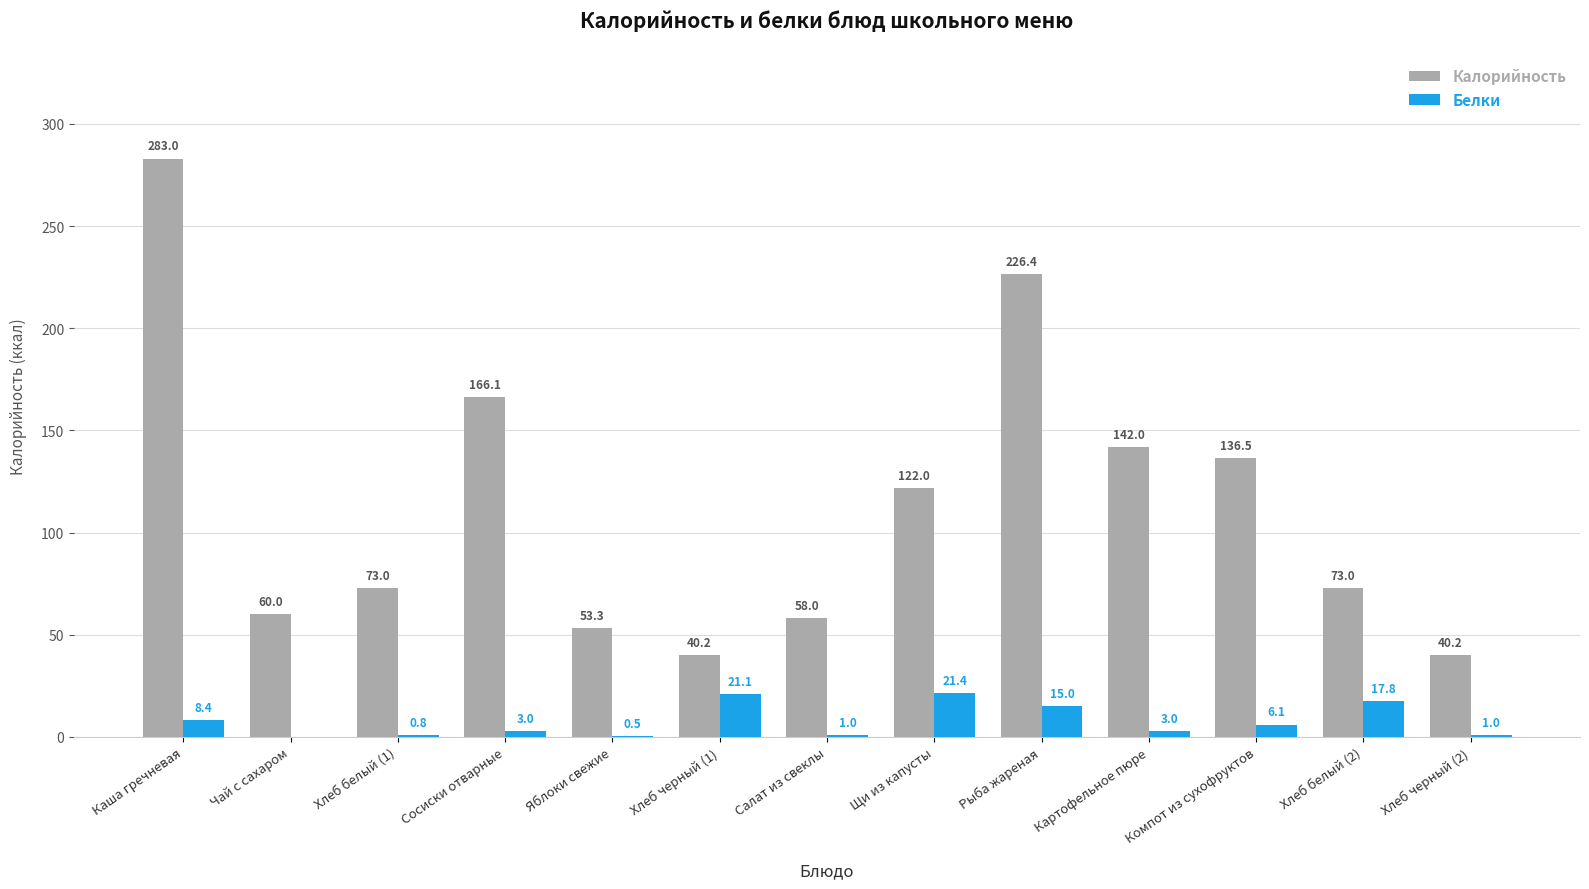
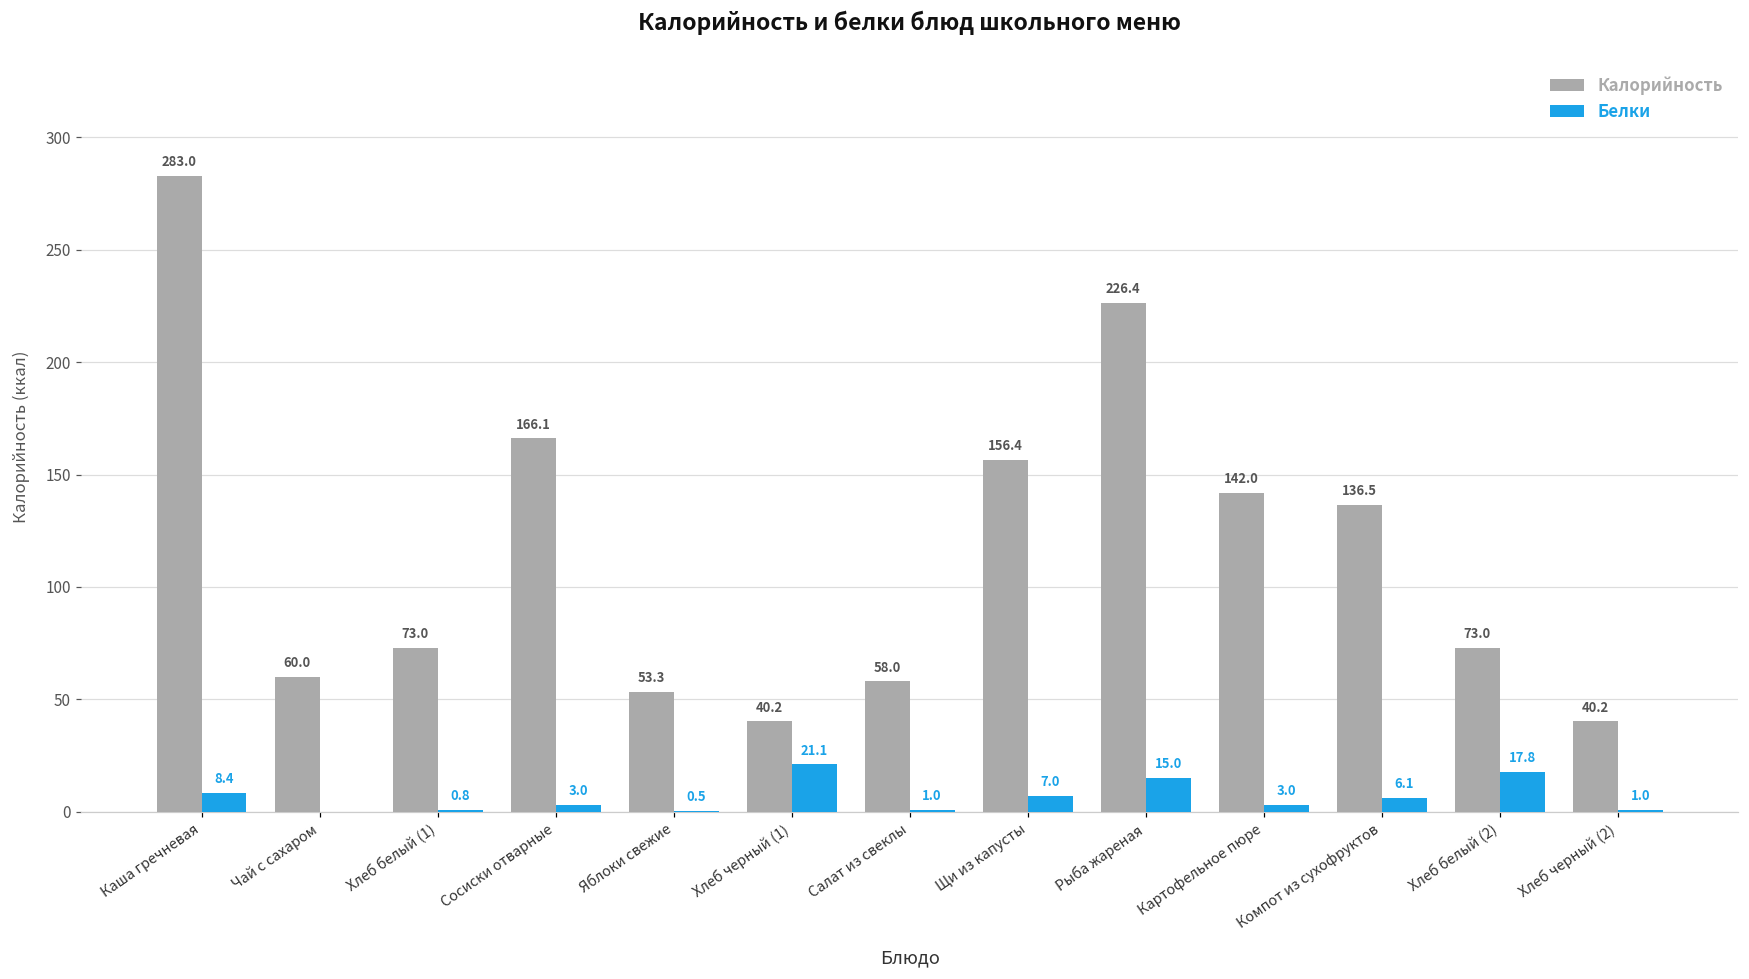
Калорийность, Щи из капусты: 122.0 -> 156.4
Белки, Щи из капусты: 21.4 -> 7.0
